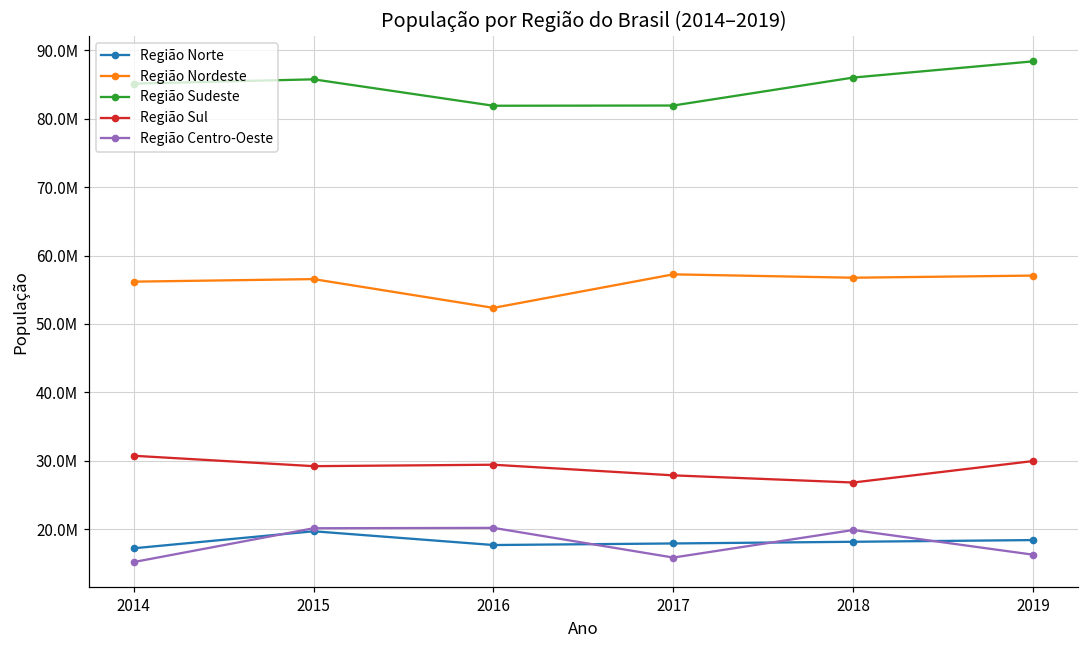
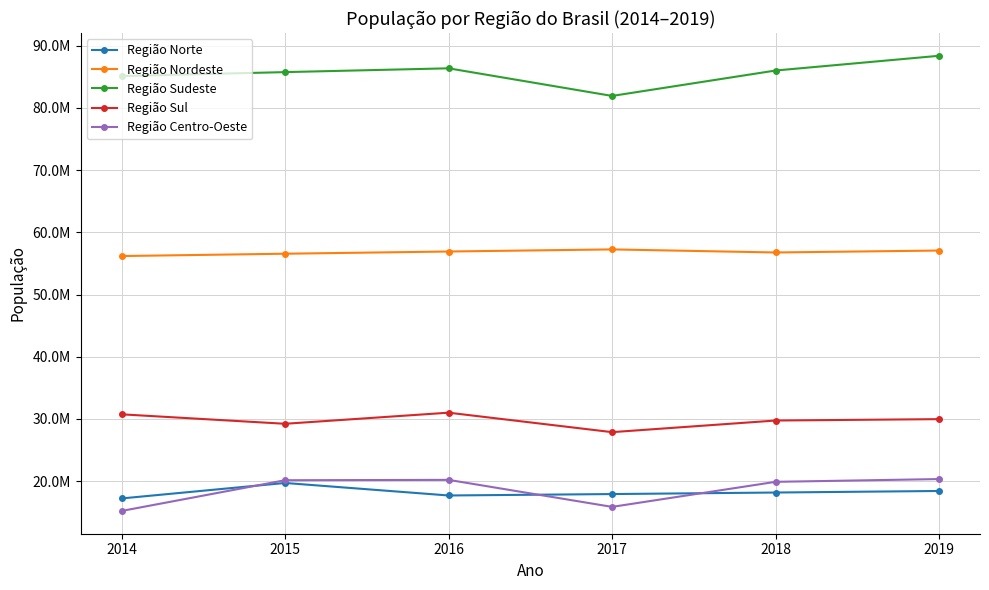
Região Nordeste, 2016: 52000000 -> 57000000
Região Sudeste, 2016: 82000000 -> 86000000
Região Sul, 2016: 29000000 -> 31000000
Região Sul, 2018: 27000000 -> 30000000
Região Centro-Oeste, 2019: 16000000 -> 20000000
